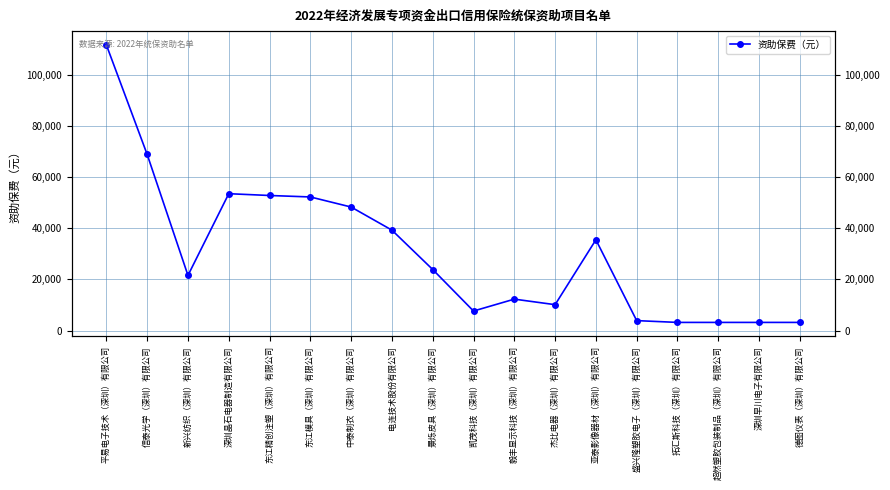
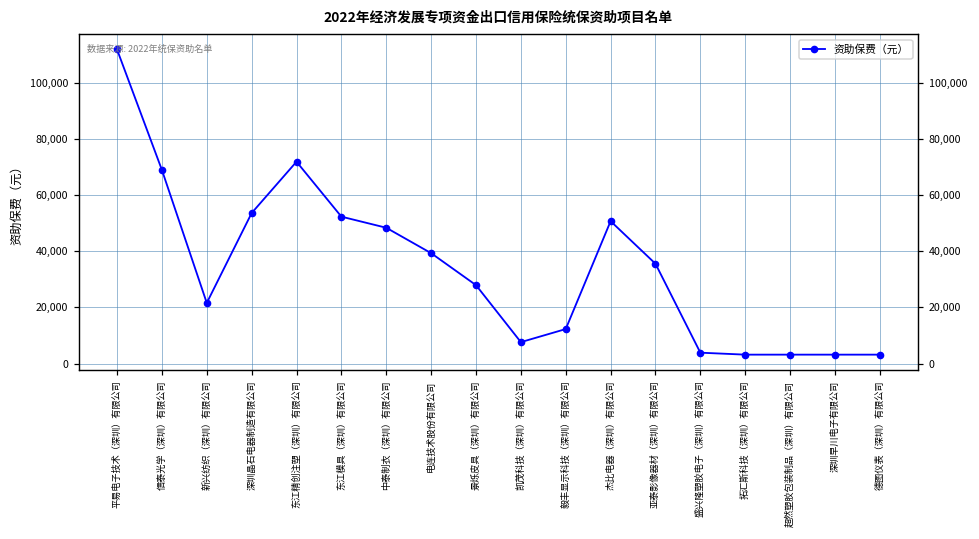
东江精创注塑（深圳）有限公司: 53,000 -> 72,000
景烁皮具（深圳）有限公司: 24,000 -> 28,000
杰比电器（深圳）有限公司: 10,000 -> 51,000
